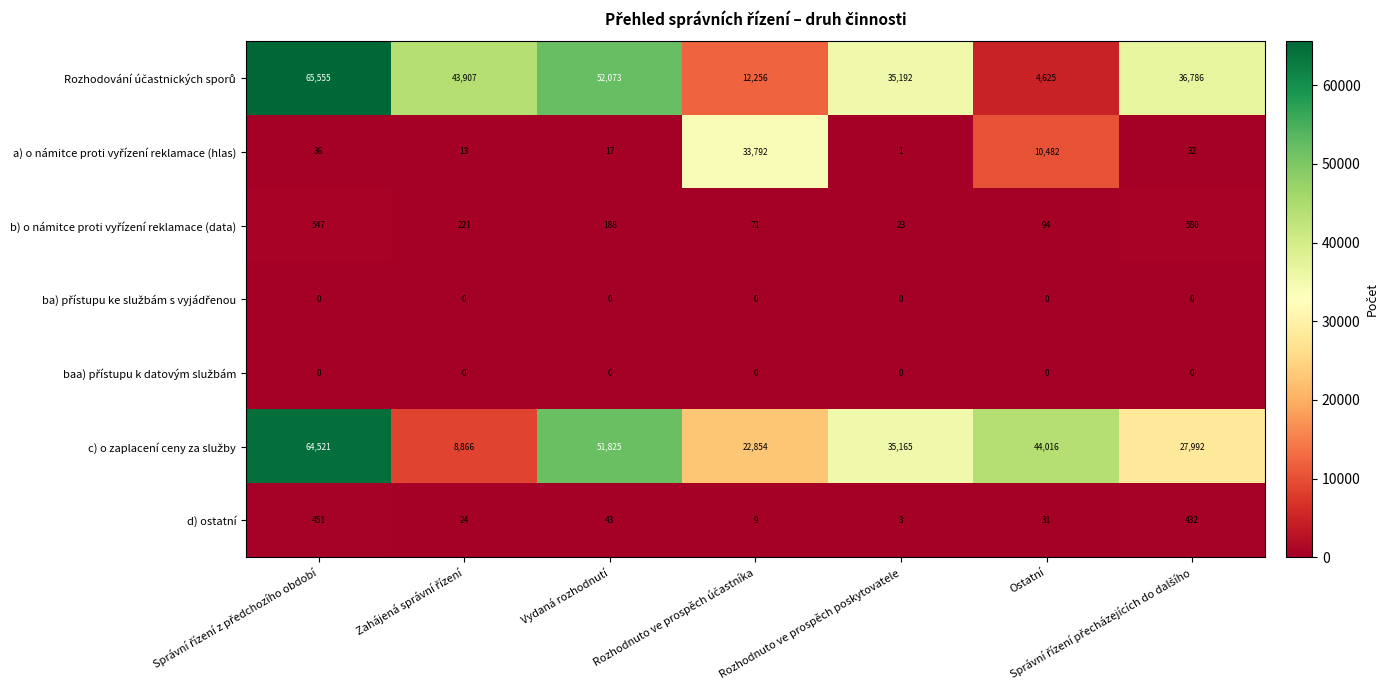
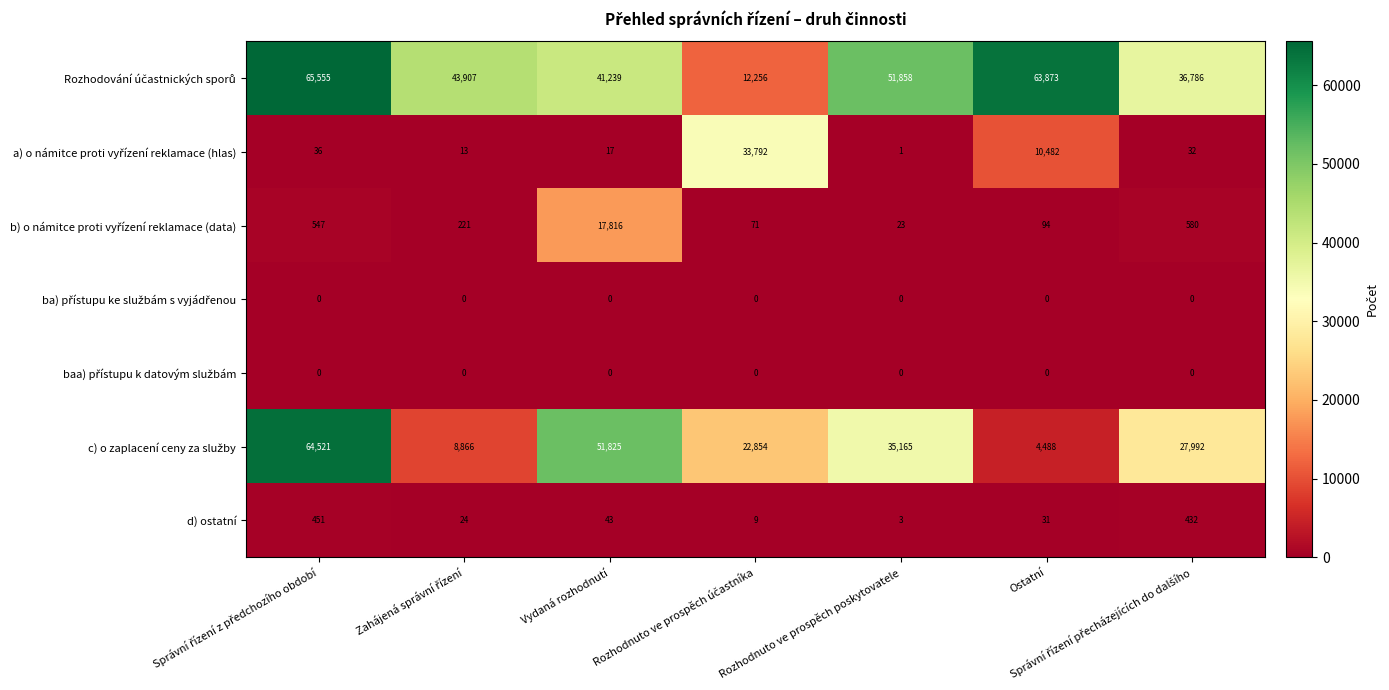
Rozhodování účastnických sporů, Vydaná rozhodnutí: 52,073 -> 41,239
Rozhodování účastnických sporů, Rozhodnuto ve prospěch poskytovatele: 35,192 -> 51,858
Rozhodování účastnických sporů, Ostatní: 4,625 -> 63,873
b) o námitce proti vyřízení reklamace (data), Vydaná rozhodnutí: 188 -> 17,816
c) o zaplacení ceny za služby, Ostatní: 44,016 -> 4,488
